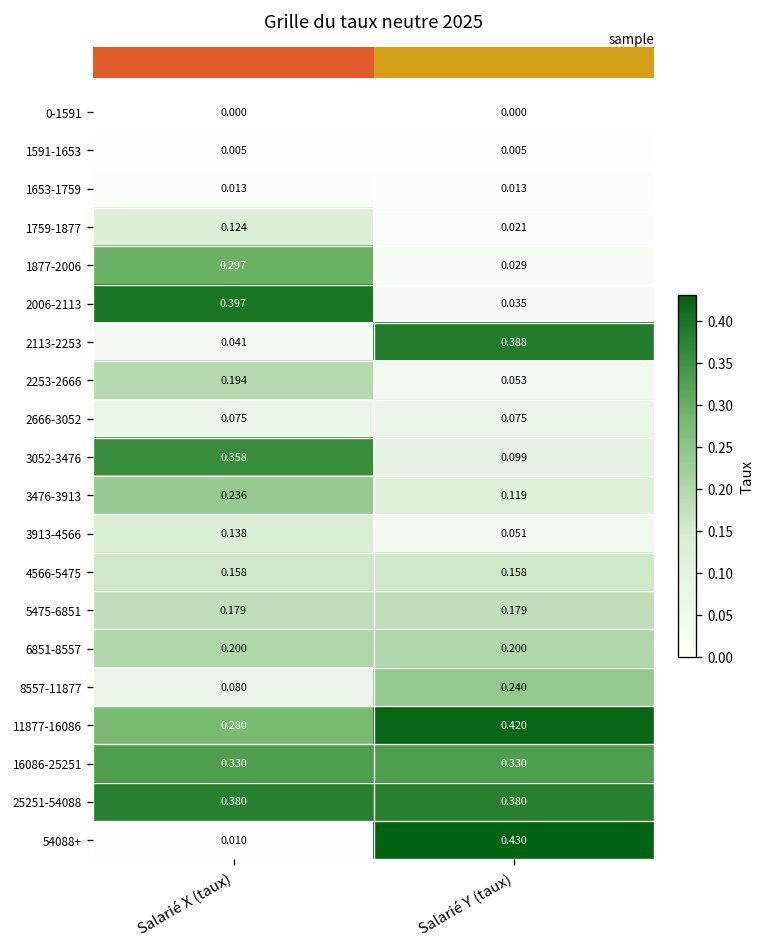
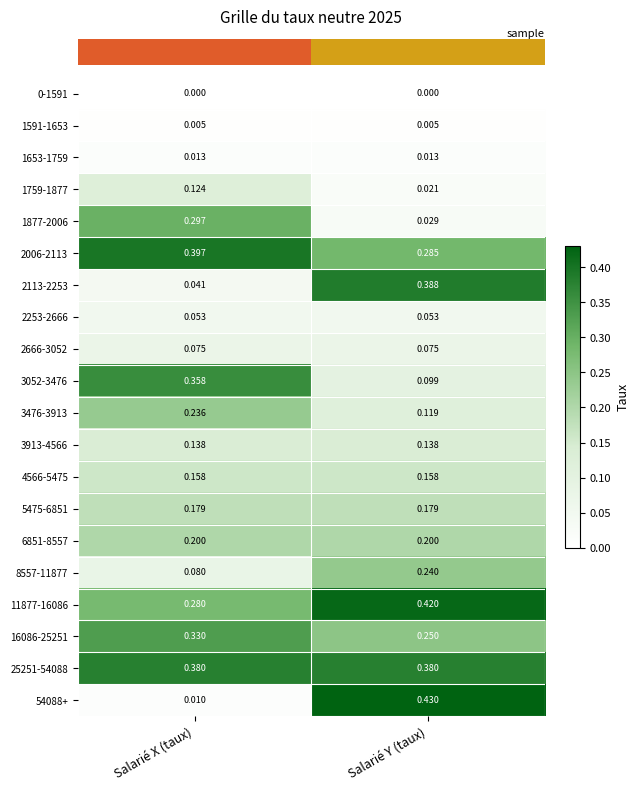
2006-2113, Salarié Y (taux): 0.035 -> 0.285
2253-2666, Salarié X (taux): 0.194 -> 0.053
3913-4566, Salarié Y (taux): 0.051 -> 0.138
16086-25251, Salarié Y (taux): 0.330 -> 0.250
